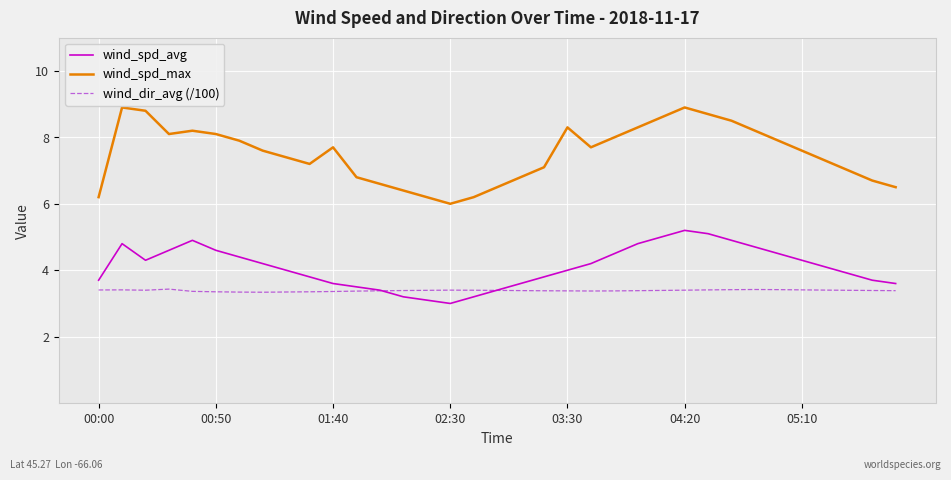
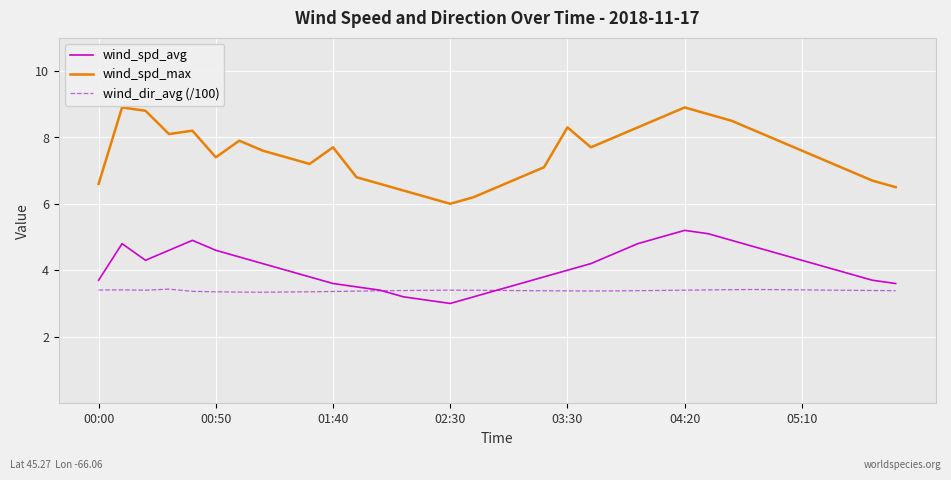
wind_spd_max, 00:00: 6.2 -> 6.6
wind_spd_max, 00:50: 8.1 -> 7.4
